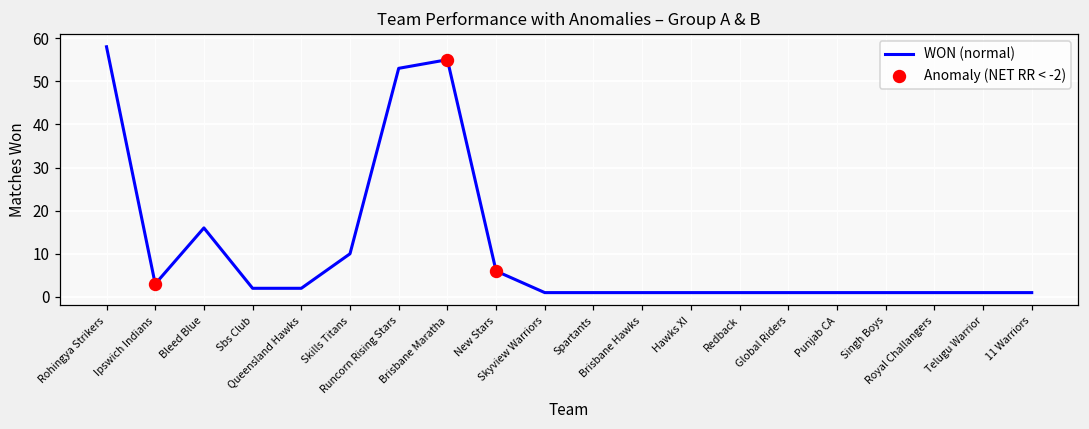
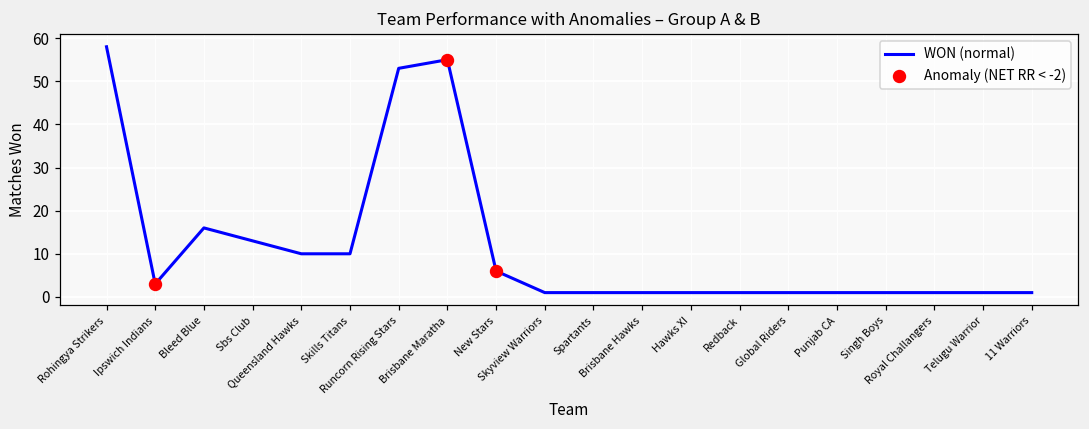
WON (normal), Sbs Club: 2 -> 13
WON (normal), Queensland Hawks: 2 -> 10
